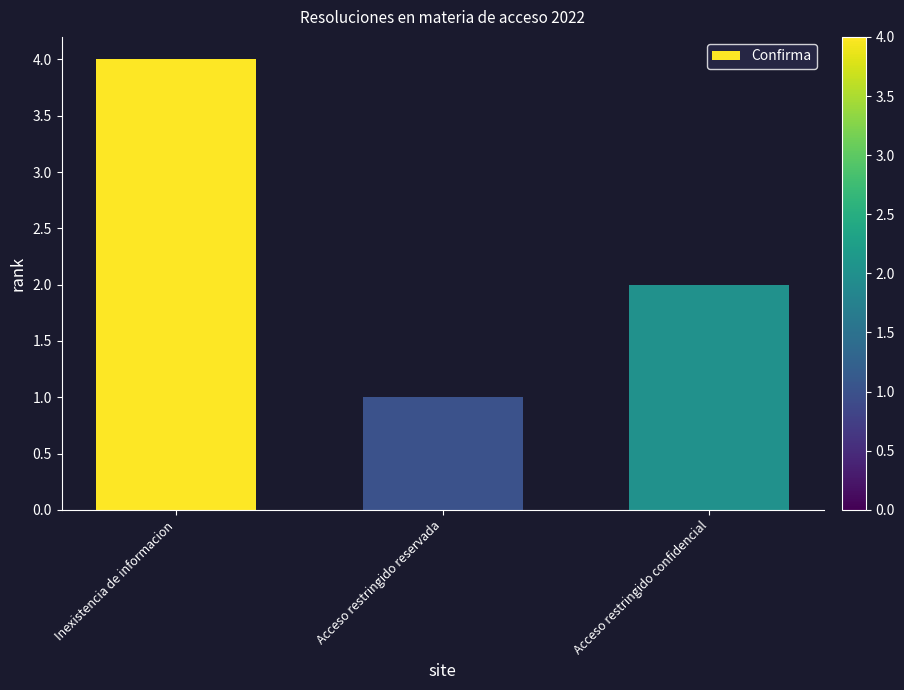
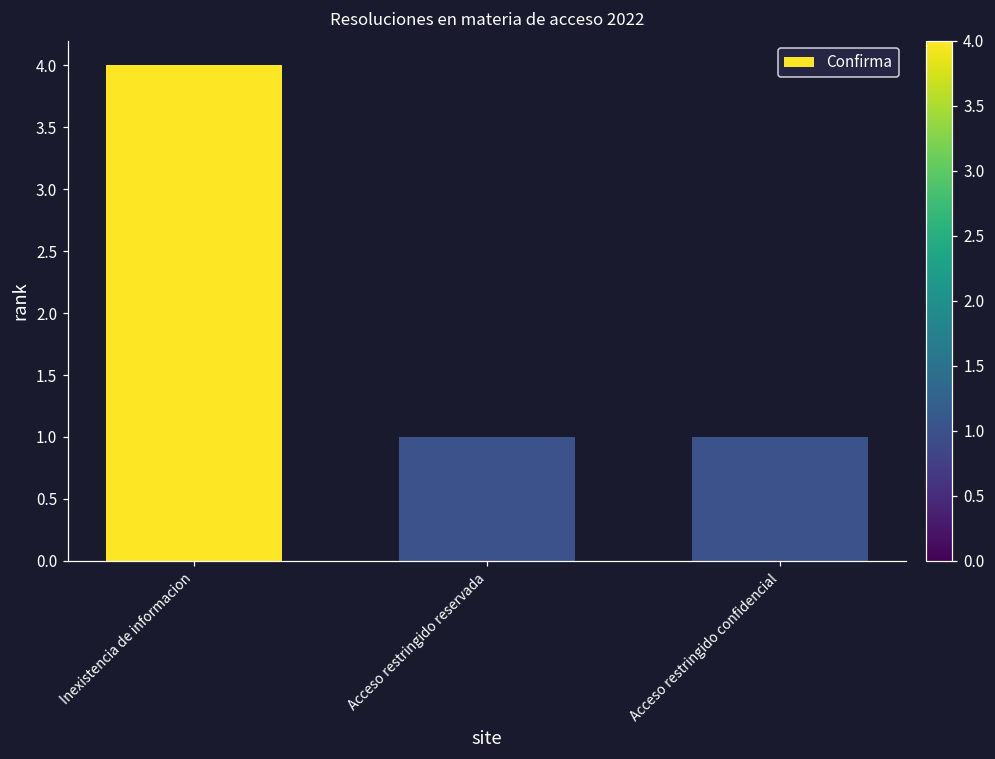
Acceso restringido confidencial: 2 -> 1
